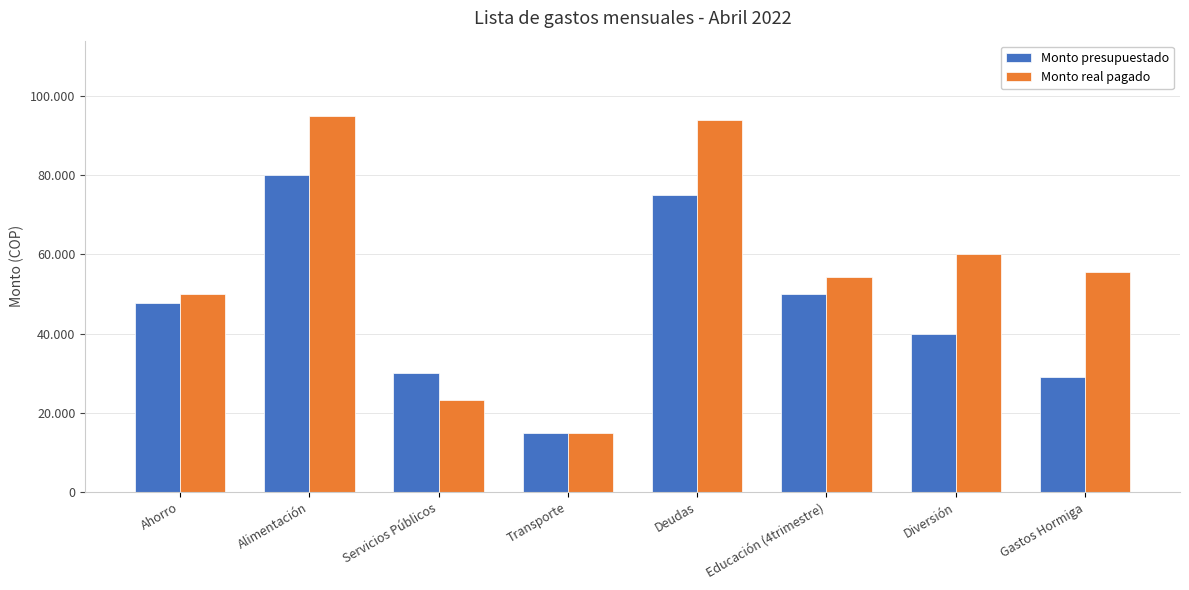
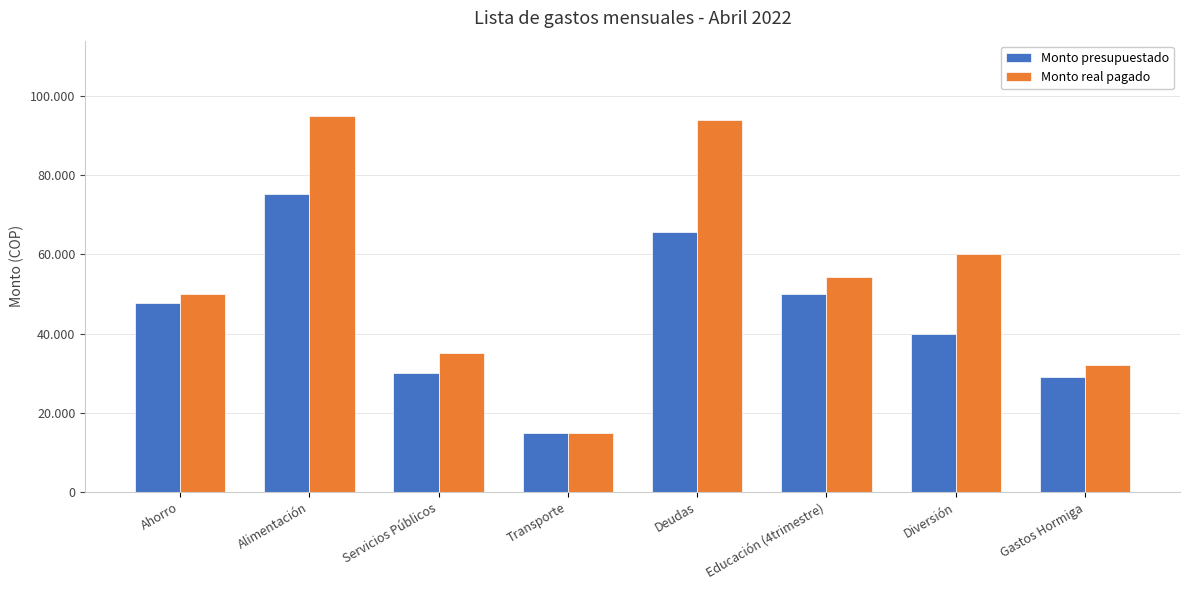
Monto presupuestado, Alimentación: 80 -> 75
Monto real pagado, Servicios Públicos: 23 -> 35
Monto presupuestado, Deudas: 75 -> 66
Monto real pagado, Gastos Hormiga: 56 -> 32
